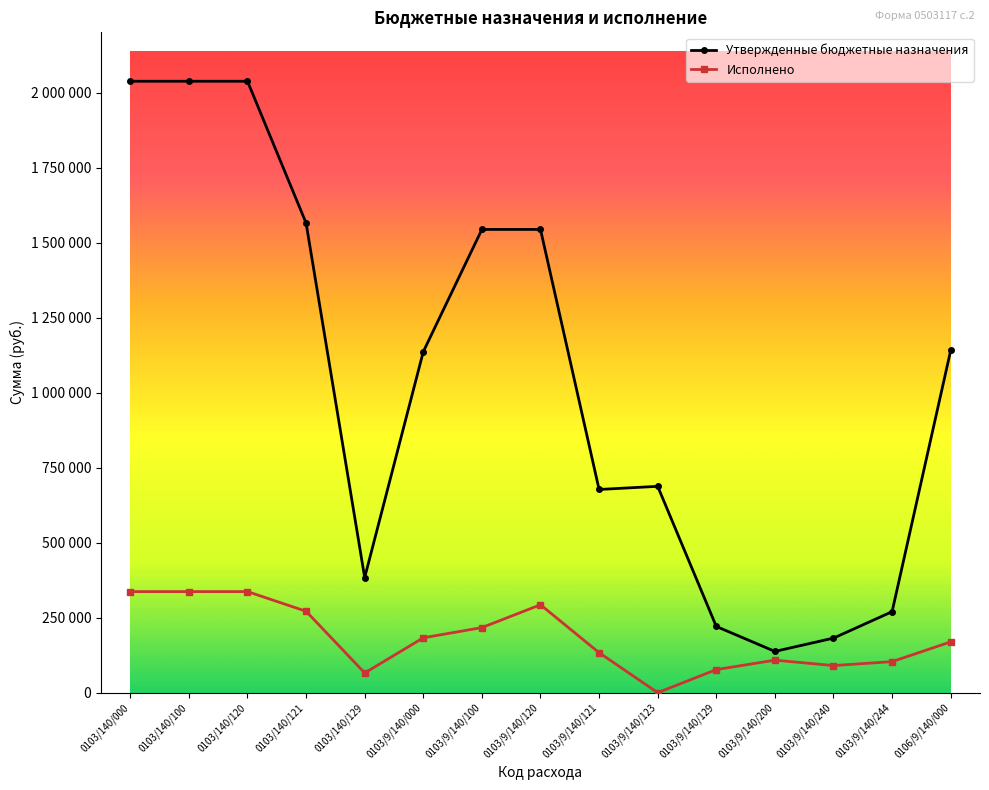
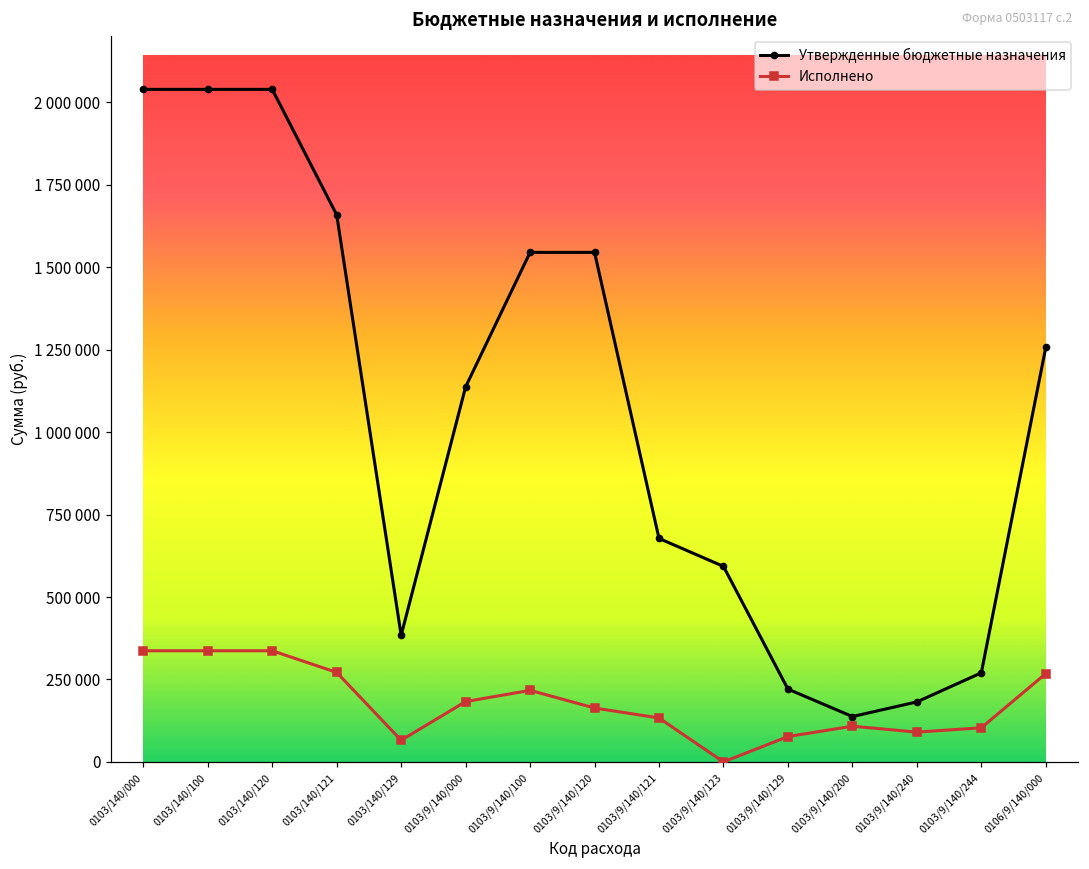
Утвержденные бюджетные назначения, 0103/140/121: 1570000 -> 1660000
Исполнено, 0103/9/140/120: 290000 -> 160000
Утвержденные бюджетные назначения, 0103/9/140/123: 690000 -> 590000
Утвержденные бюджетные назначения, 0106/9/140/000: 1140000 -> 1260000
Исполнено, 0106/9/140/000: 170000 -> 270000
